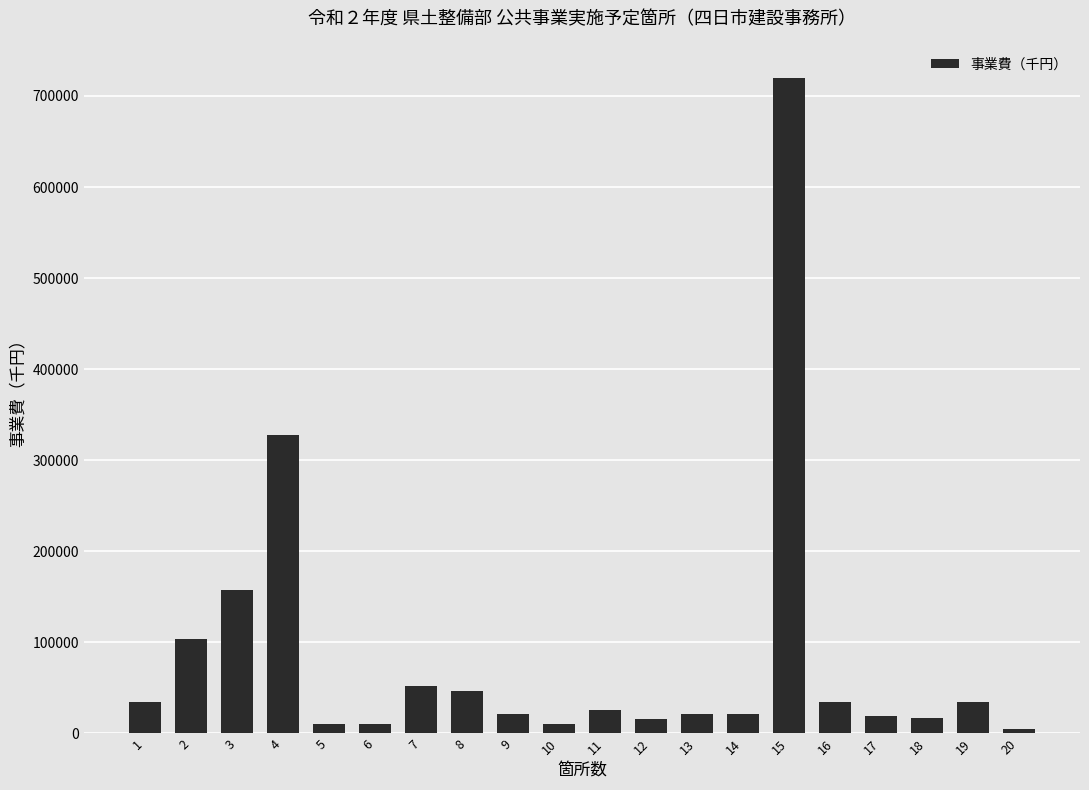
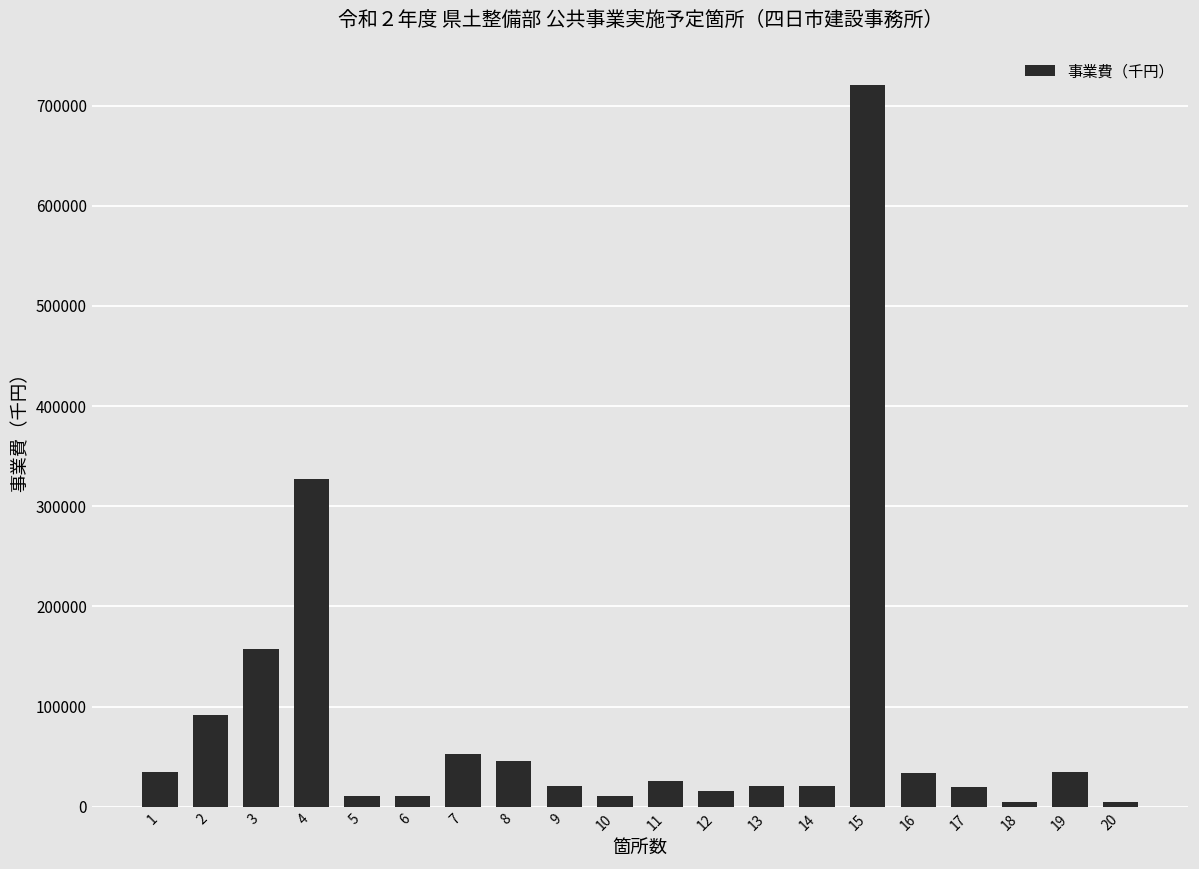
2: 100000 -> 90000
18: 20000 -> 10000
